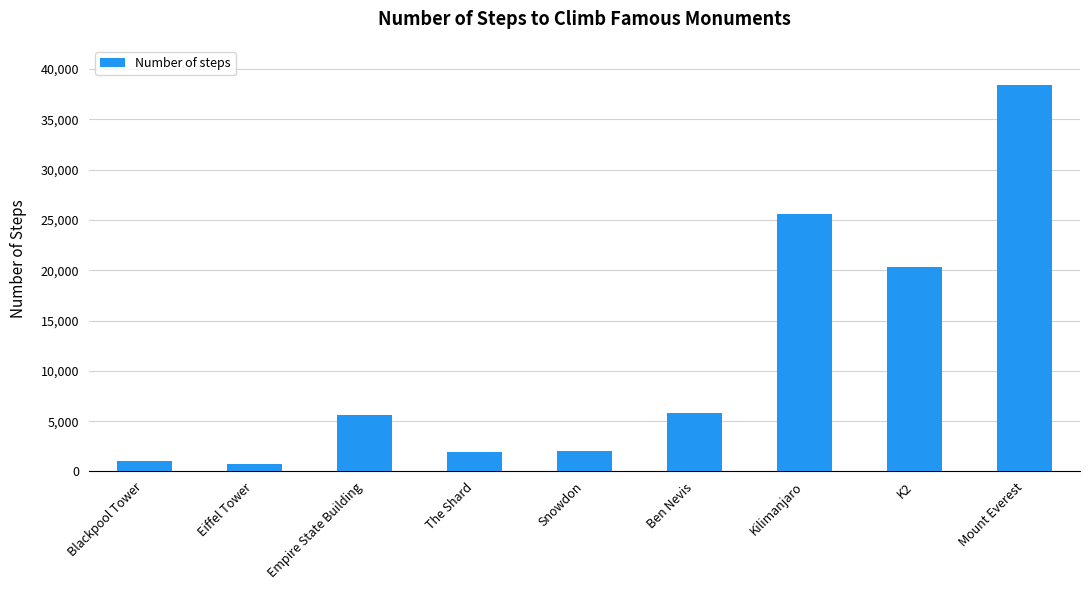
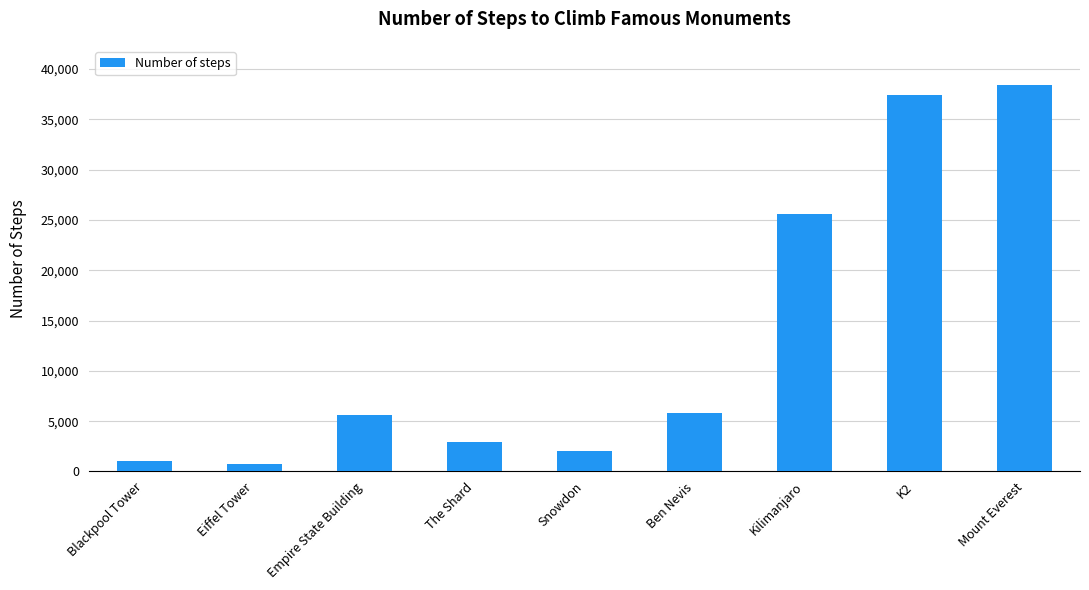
The Shard: 2,000 -> 2,900
K2: 20,300 -> 37,400
